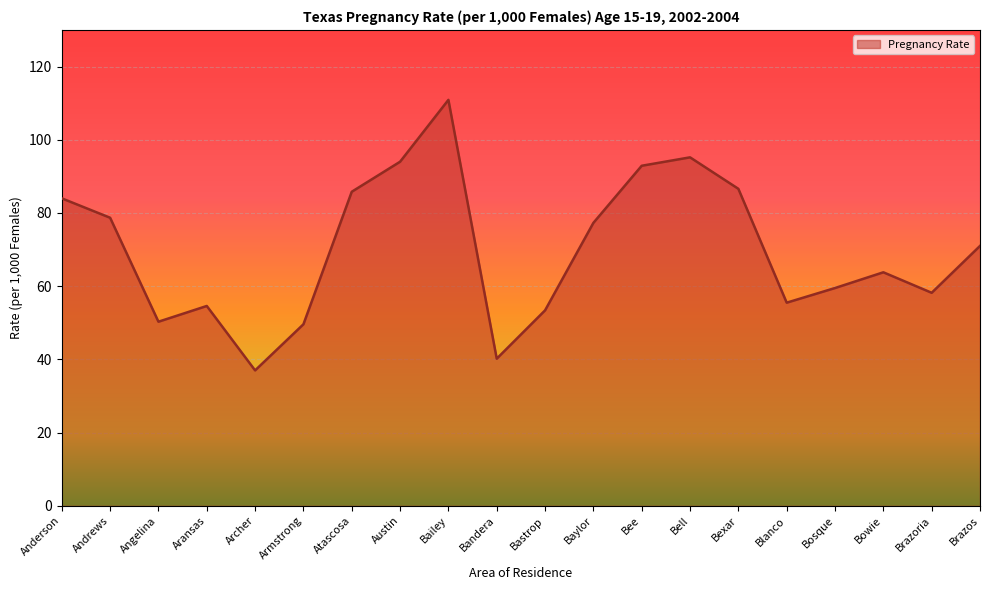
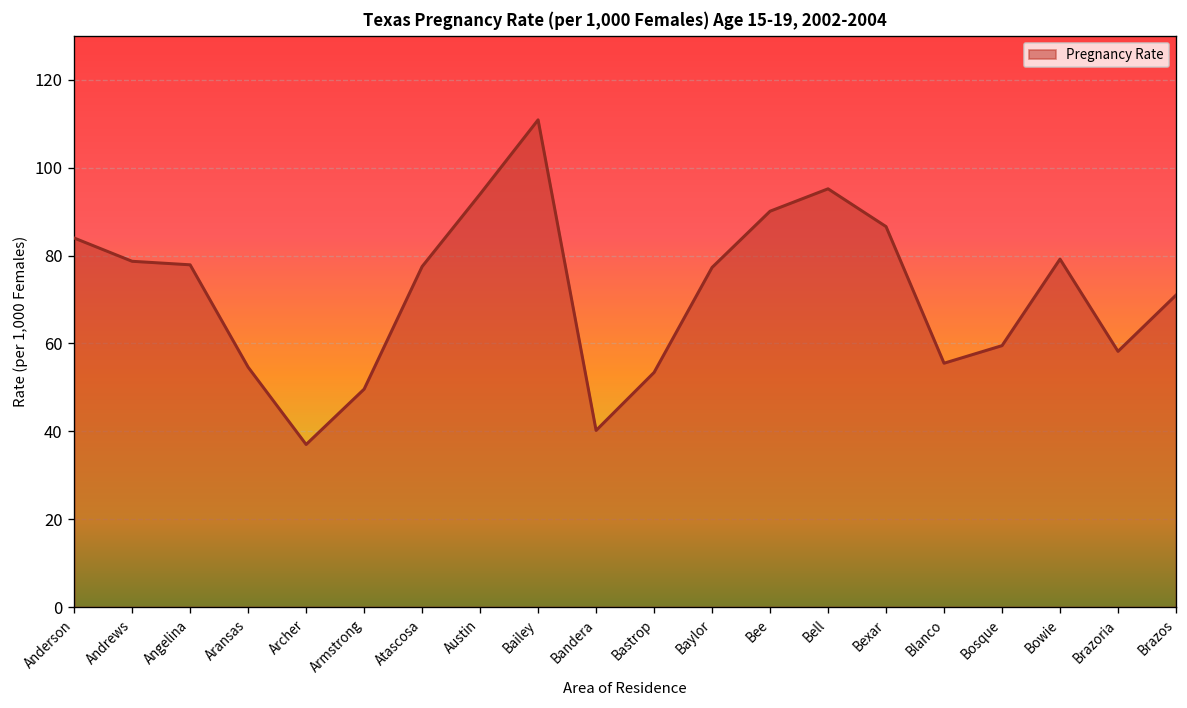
Angelina: 50 -> 78
Atascosa: 86 -> 78
Bee: 93 -> 90
Bowie: 64 -> 79
